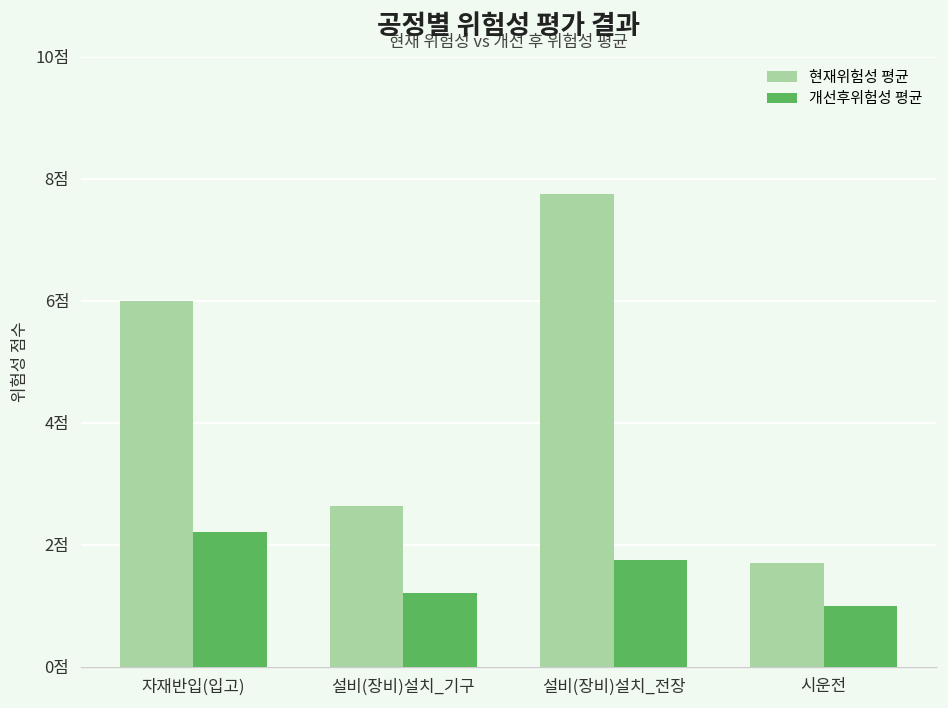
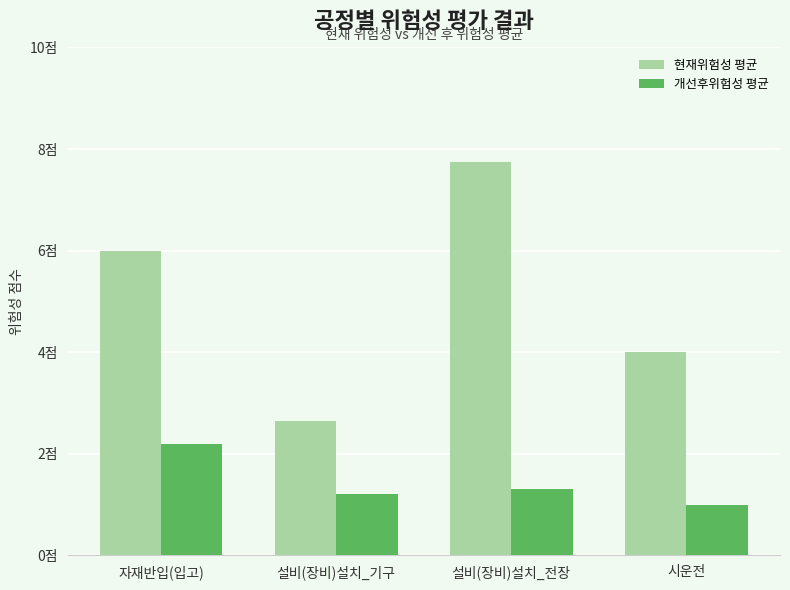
개선후위험성 평균, 설비(장비)설치_전장: 1.8점 -> 1.3점
현재위험성 평균, 시운전: 1.7점 -> 4.0점
